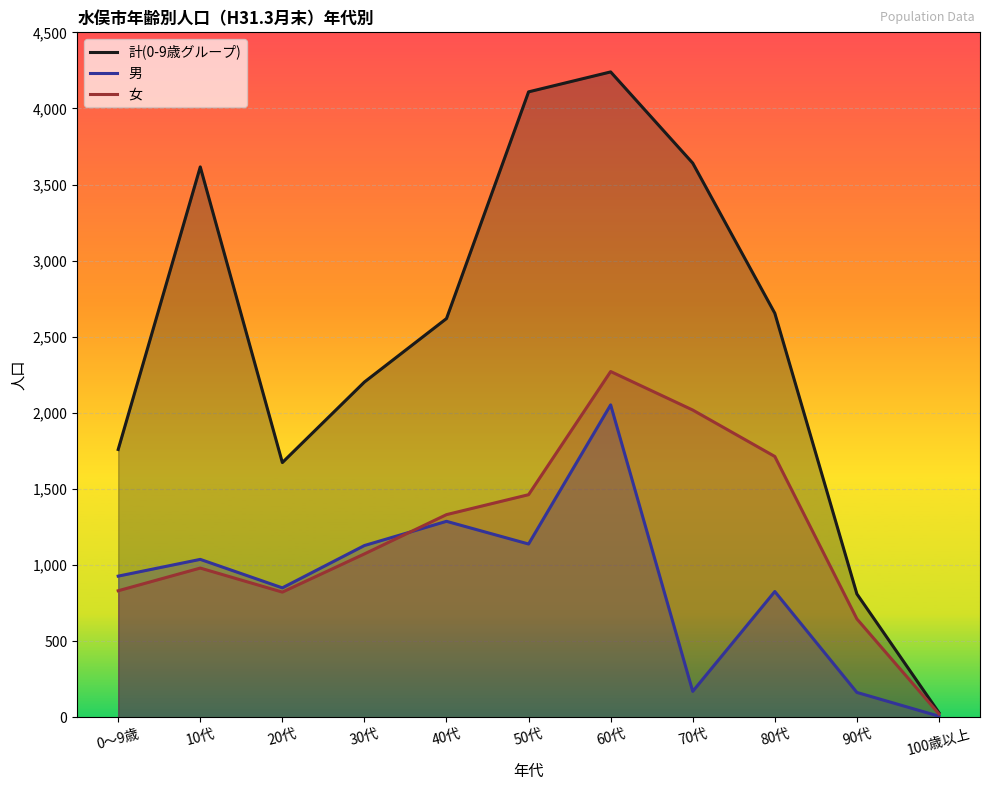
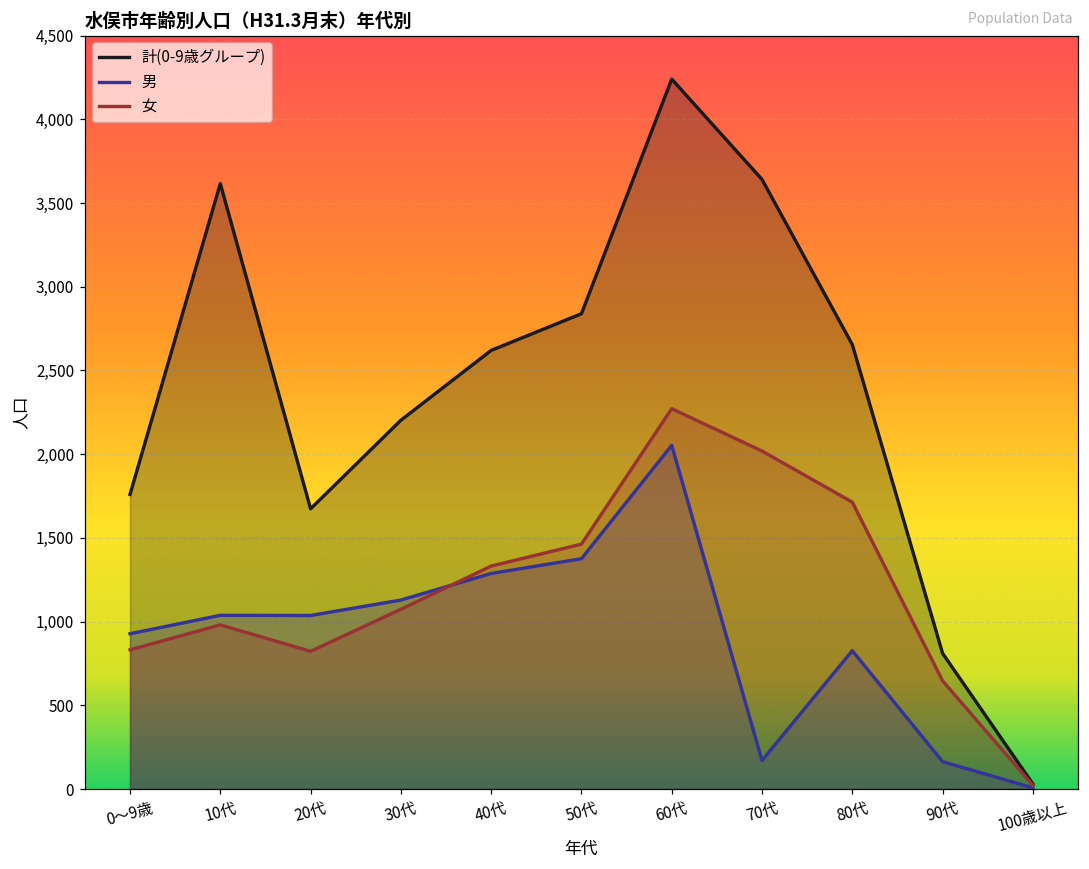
男, 20代: 850 -> 1,040
計(0-9歳グループ), 50代: 4,110 -> 2,840
男, 50代: 1,140 -> 1,380
